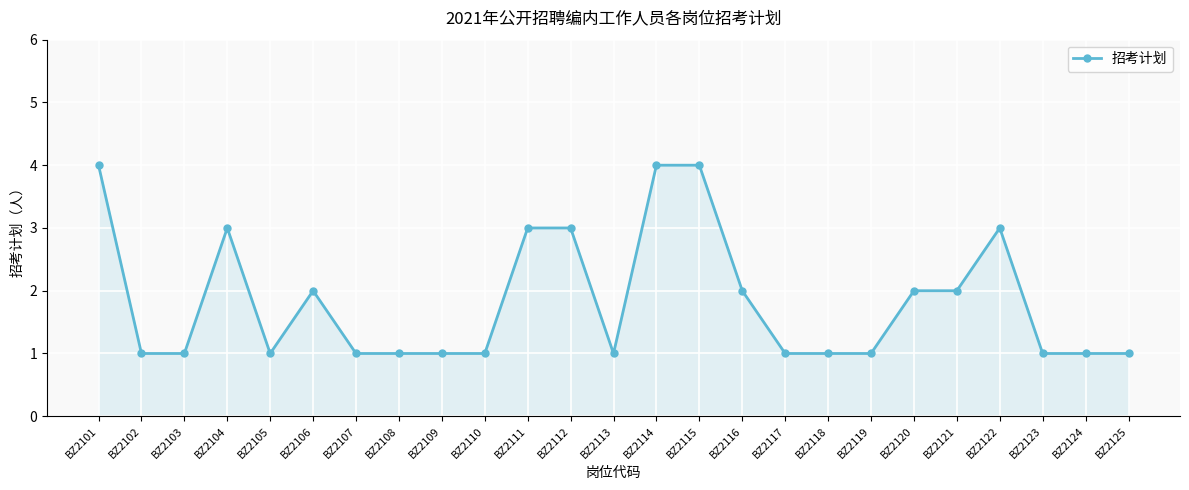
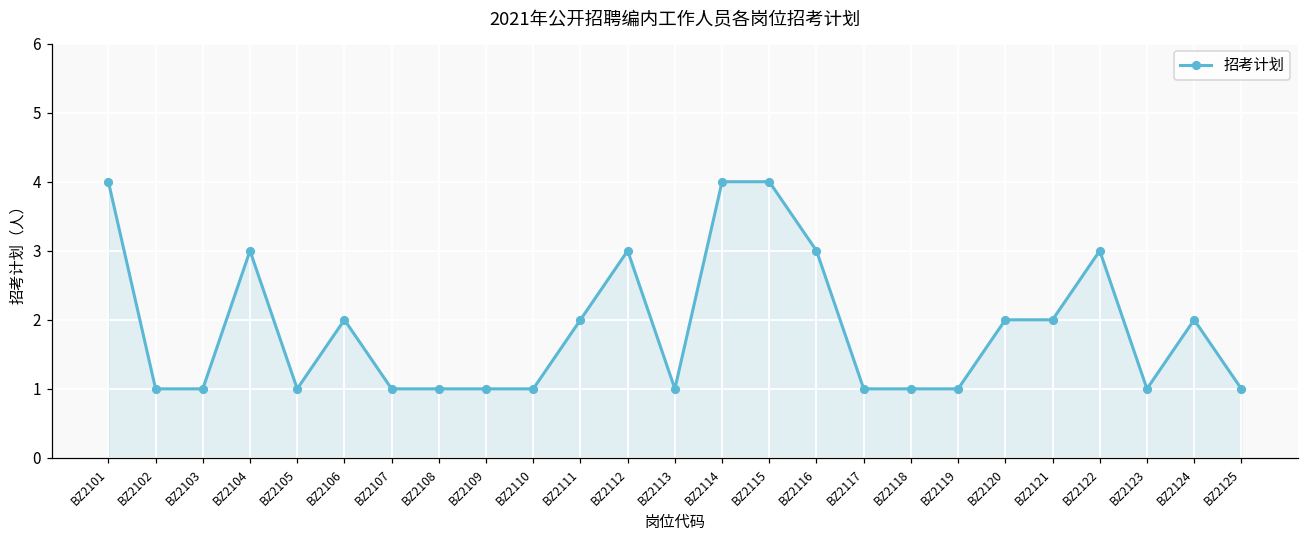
BZ2111: 3 -> 2
BZ2116: 2 -> 3
BZ2124: 1 -> 2
